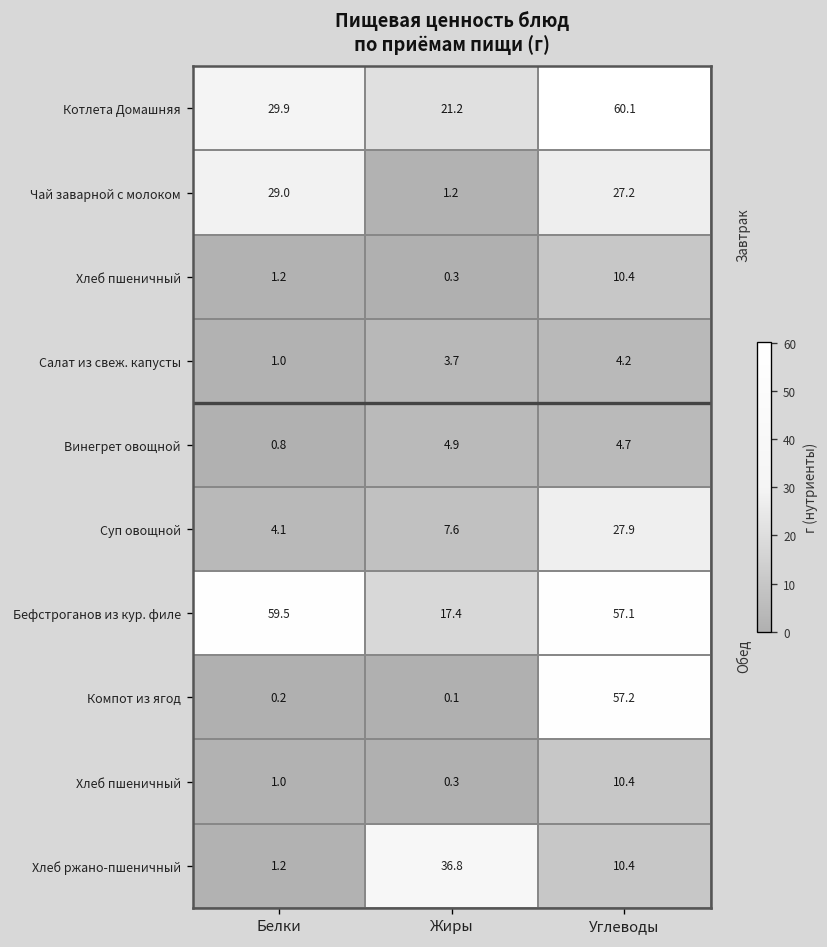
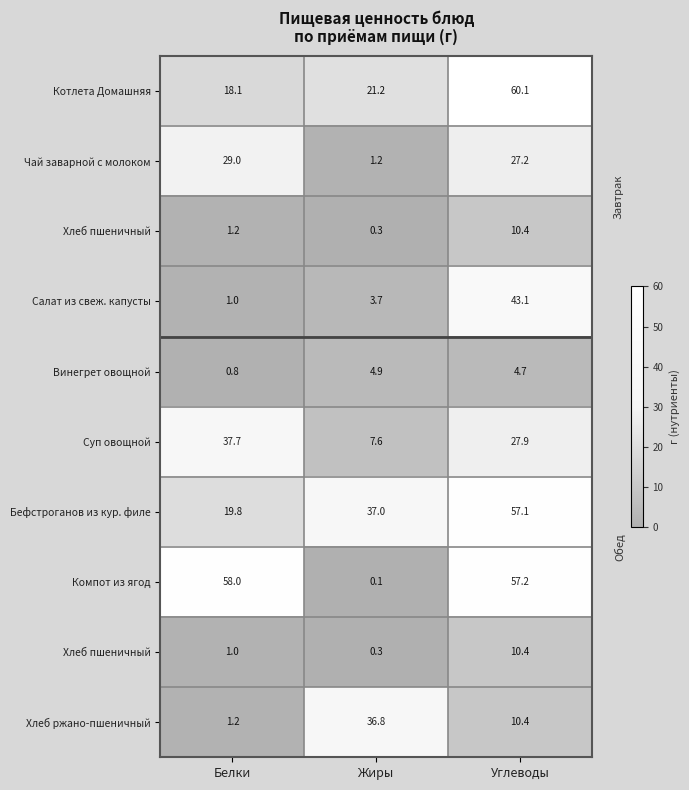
Котлета Домашняя, Белки: 29.9 -> 18.1
Салат из свеж. капусты, Углеводы: 4.2 -> 43.1
Суп овощной, Белки: 4.1 -> 37.7
Бефстроганов из кур. филе, Белки: 59.5 -> 19.8
Бефстроганов из кур. филе, Жиры: 17.4 -> 37.0
Компот из ягод, Белки: 0.2 -> 58.0
